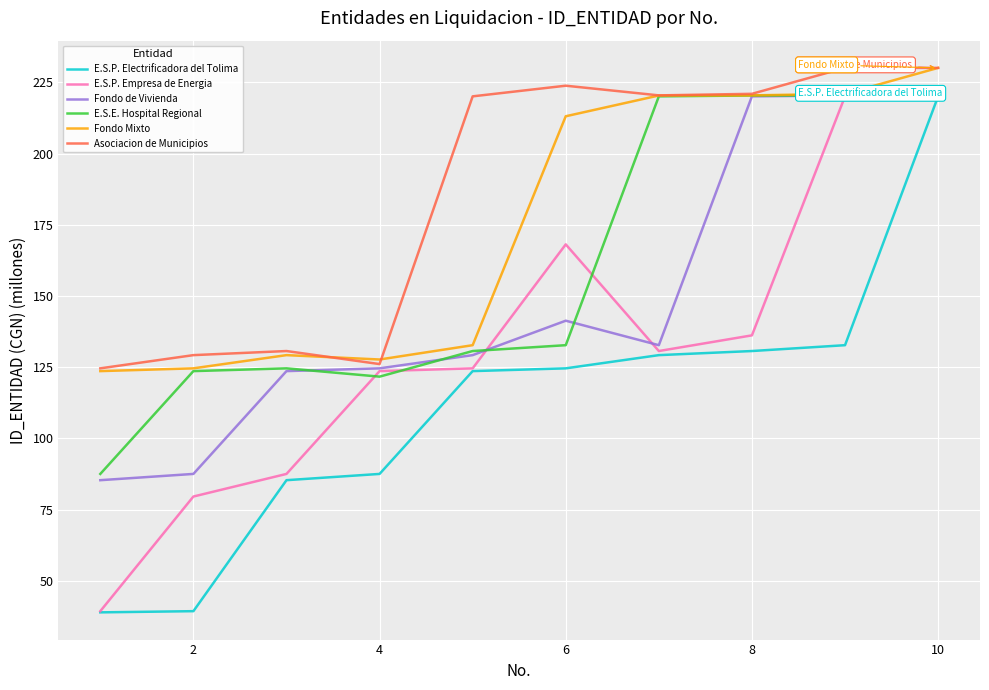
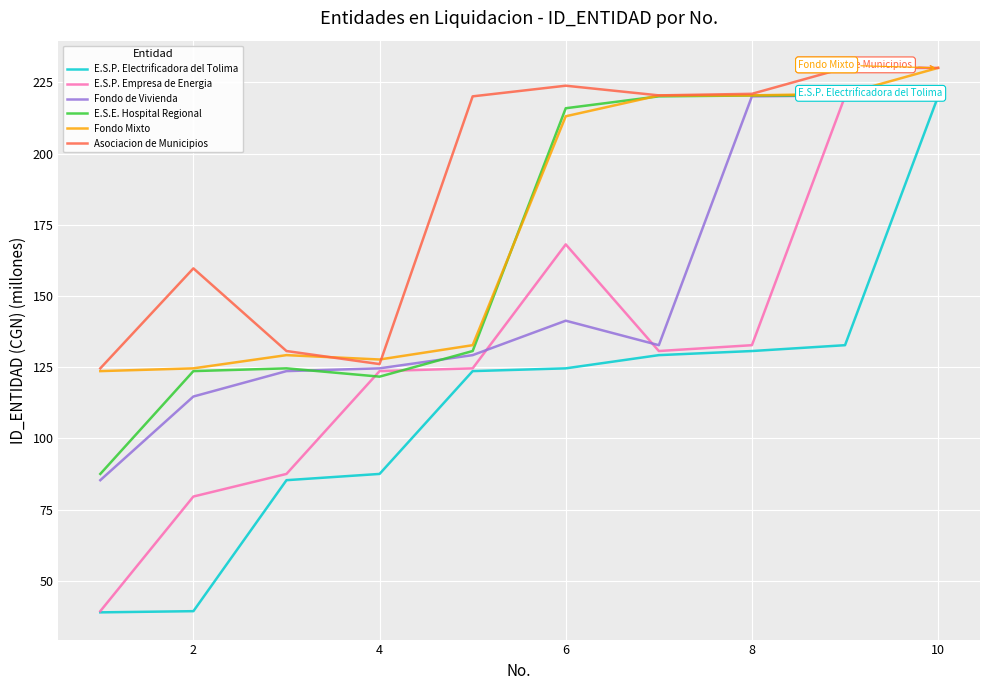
Fondo de Vivienda, 2: 88 -> 115
Asociacion de Municipios, 2: 129 -> 160
E.S.E. Hospital Regional, 6: 133 -> 216
E.S.P. Empresa de Energia, 8: 136 -> 133
